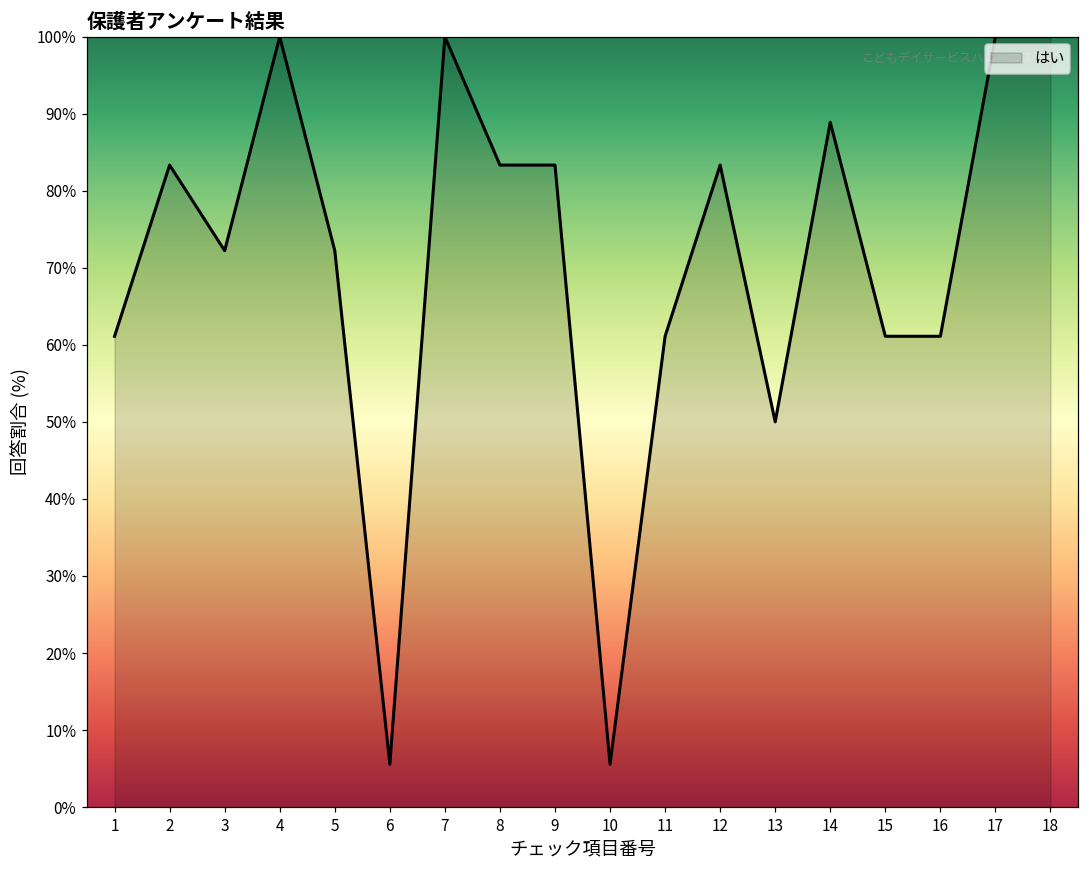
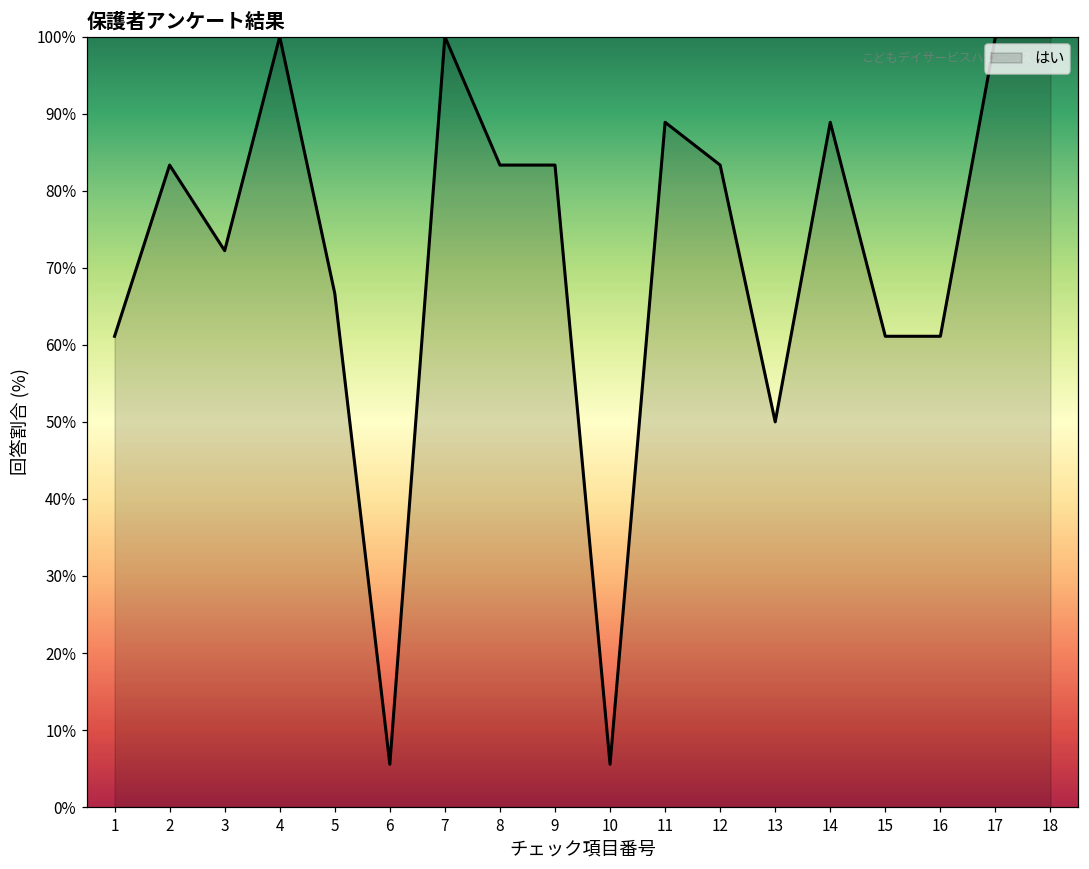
5: 72% -> 67%
11: 61% -> 89%
